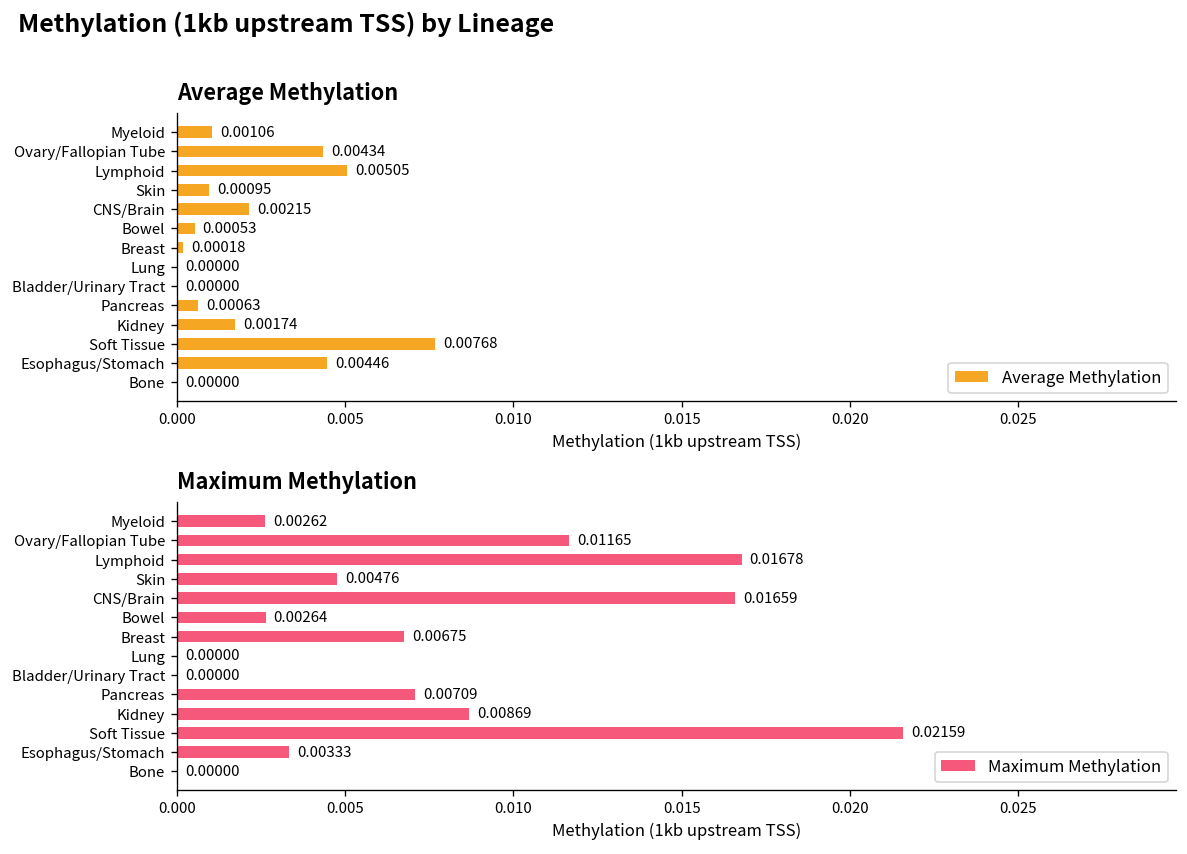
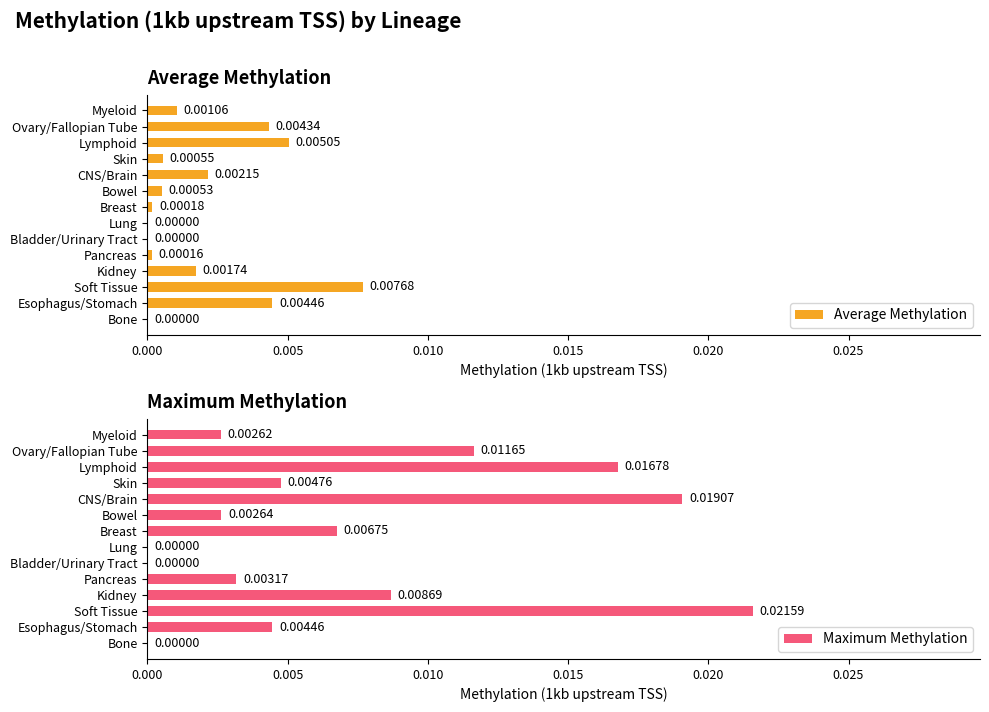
Average Methylation, Skin: 0.00095 -> 0.00055
Average Methylation, Pancreas: 0.00063 -> 0.00016
Maximum Methylation, CNS/Brain: 0.01659 -> 0.01907
Maximum Methylation, Pancreas: 0.00709 -> 0.00317
Maximum Methylation, Esophagus/Stomach: 0.00333 -> 0.00446
